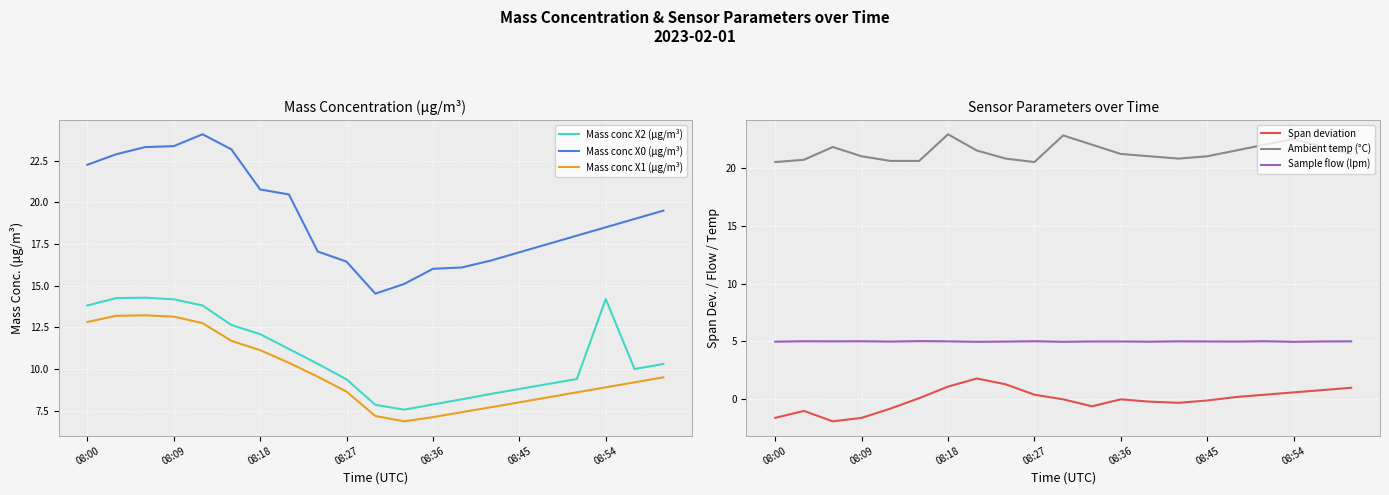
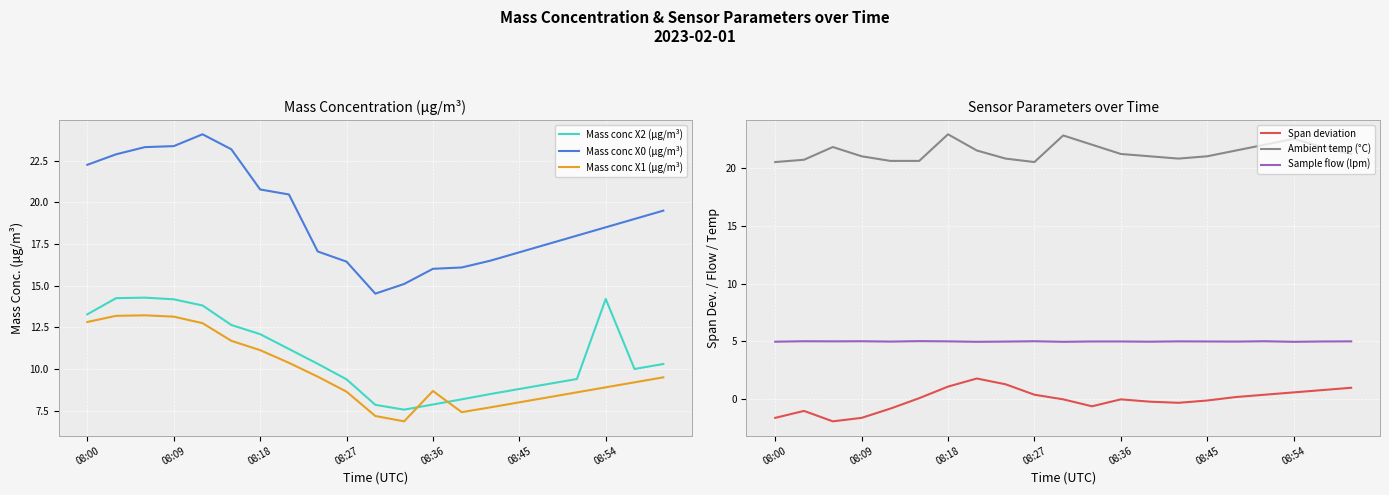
Mass Concentration (μg/m³), Mass conc X2 (μg/m³), 08:00: 13.8 -> 13.3
Mass Concentration (μg/m³), Mass conc X1 (μg/m³), 08:36: 7.1 -> 8.7
